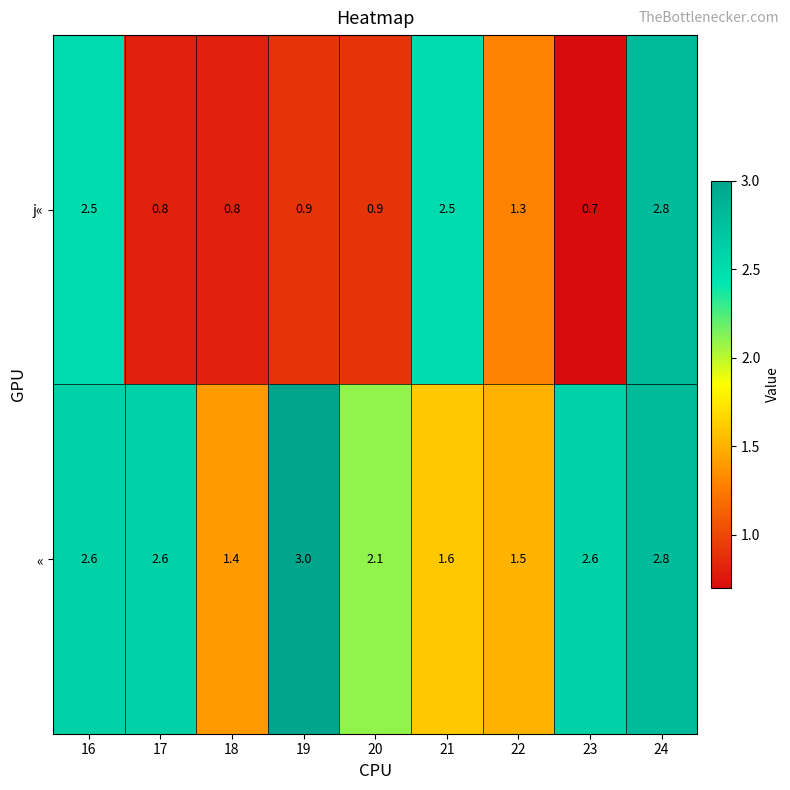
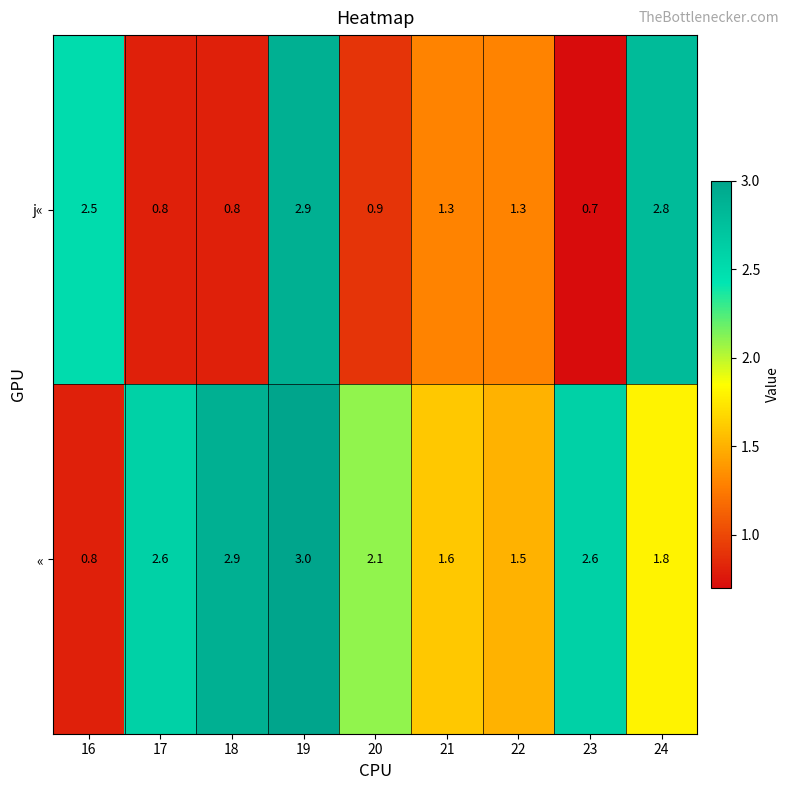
j«, 19: 0.9 -> 2.9
j«, 21: 2.5 -> 1.3
«, 16: 2.6 -> 0.8
«, 18: 1.4 -> 2.9
«, 24: 2.8 -> 1.8
